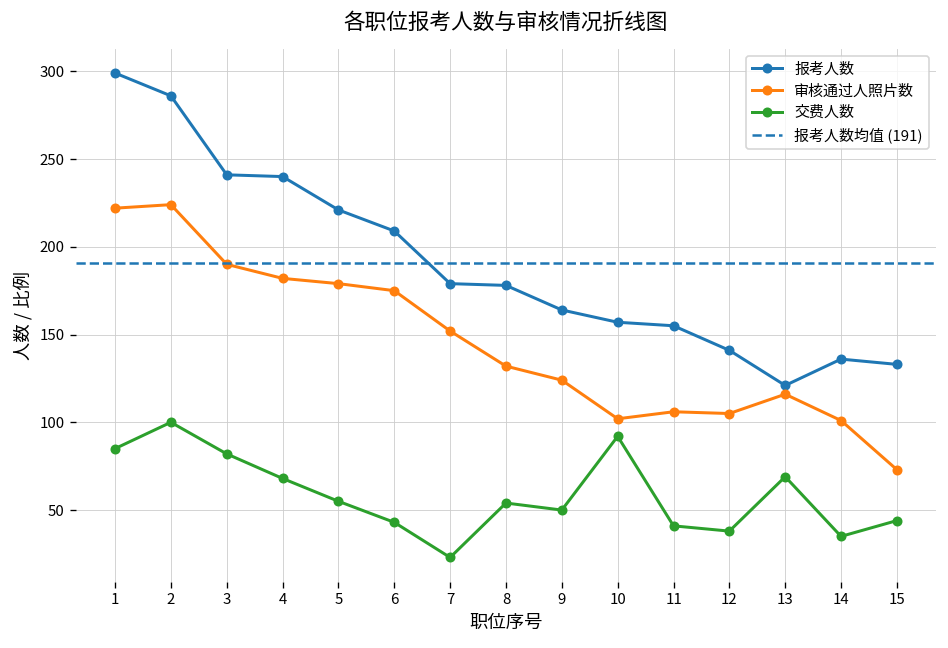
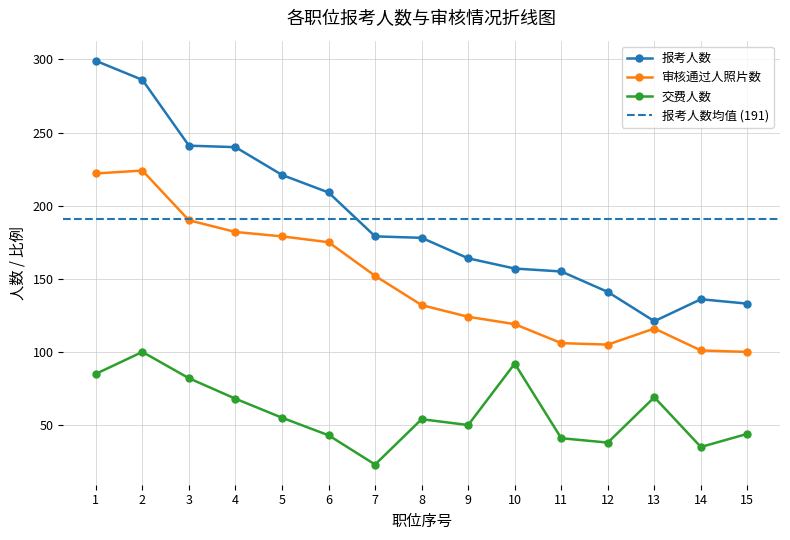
审核通过人照片数, 10: 102 -> 119
审核通过人照片数, 15: 73 -> 100
